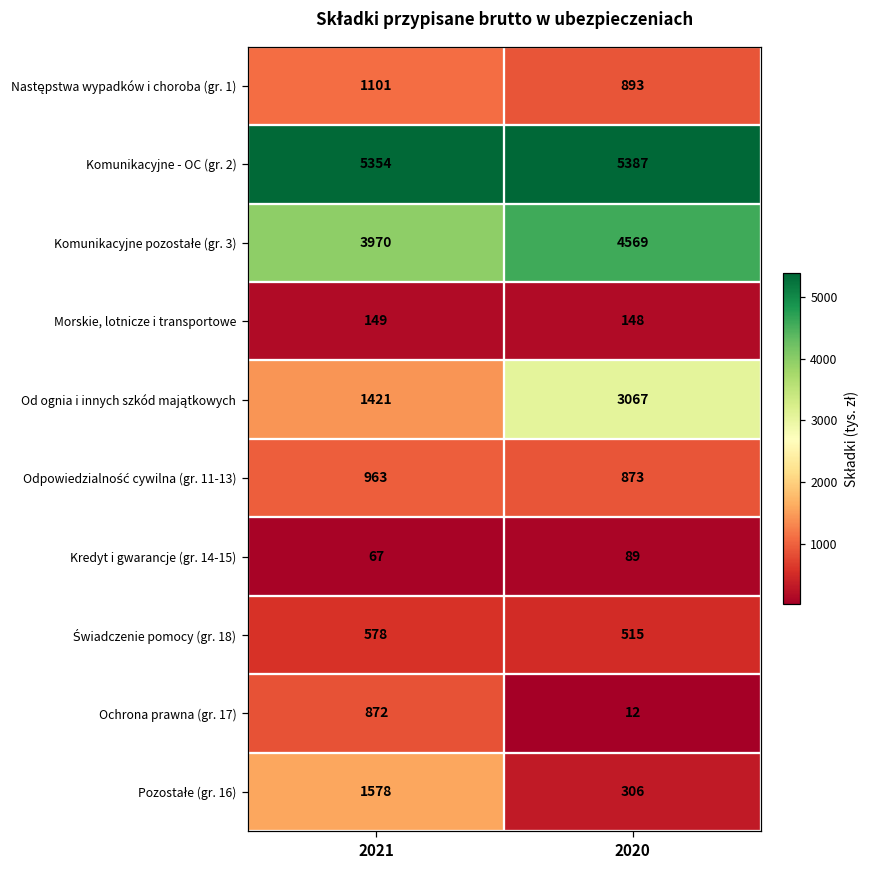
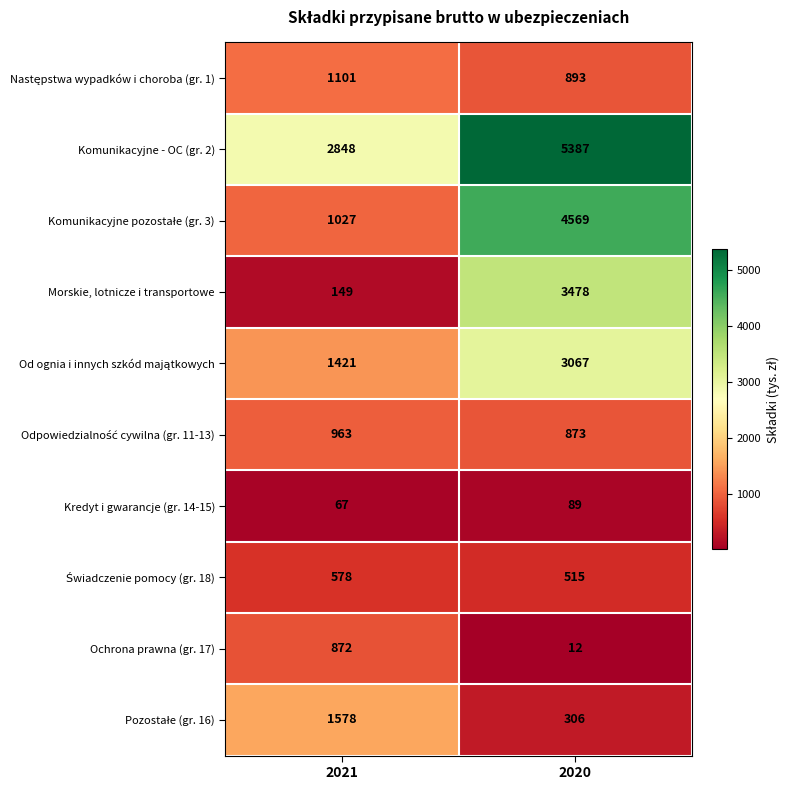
Komunikacyjne - OC (gr. 2), 2021: 5354 -> 2848
Komunikacyjne pozostałe (gr. 3), 2021: 3970 -> 1027
Morskie, lotnicze i transportowe, 2020: 148 -> 3478
